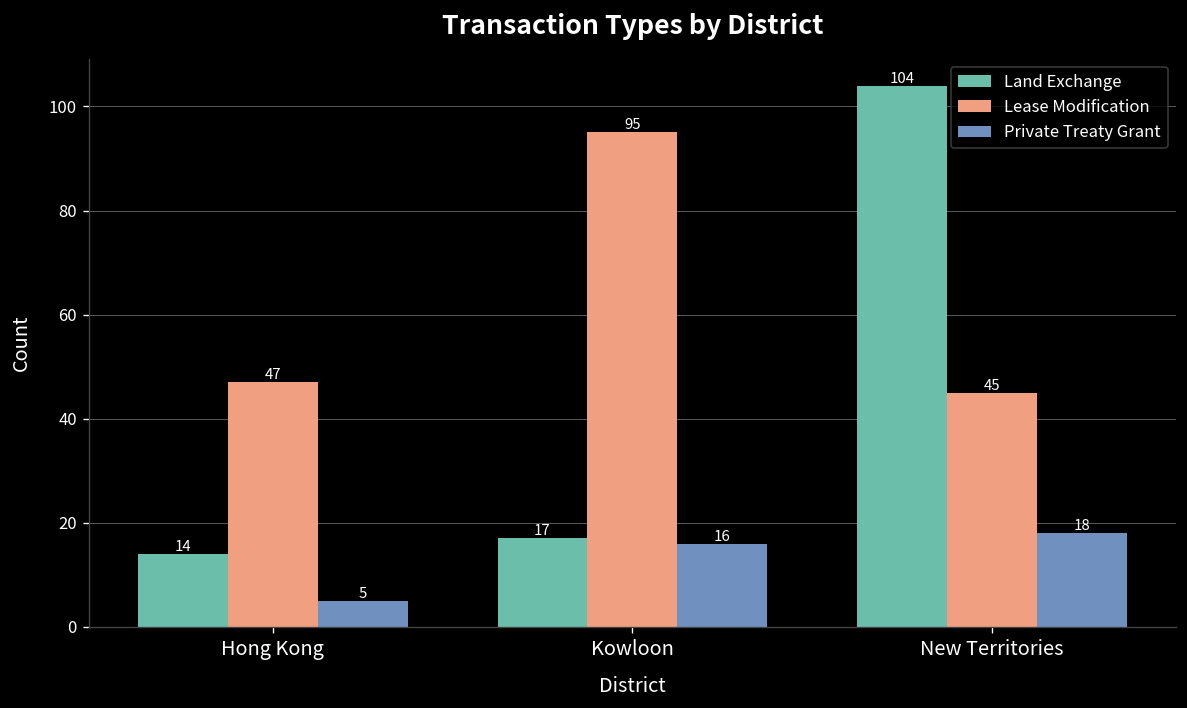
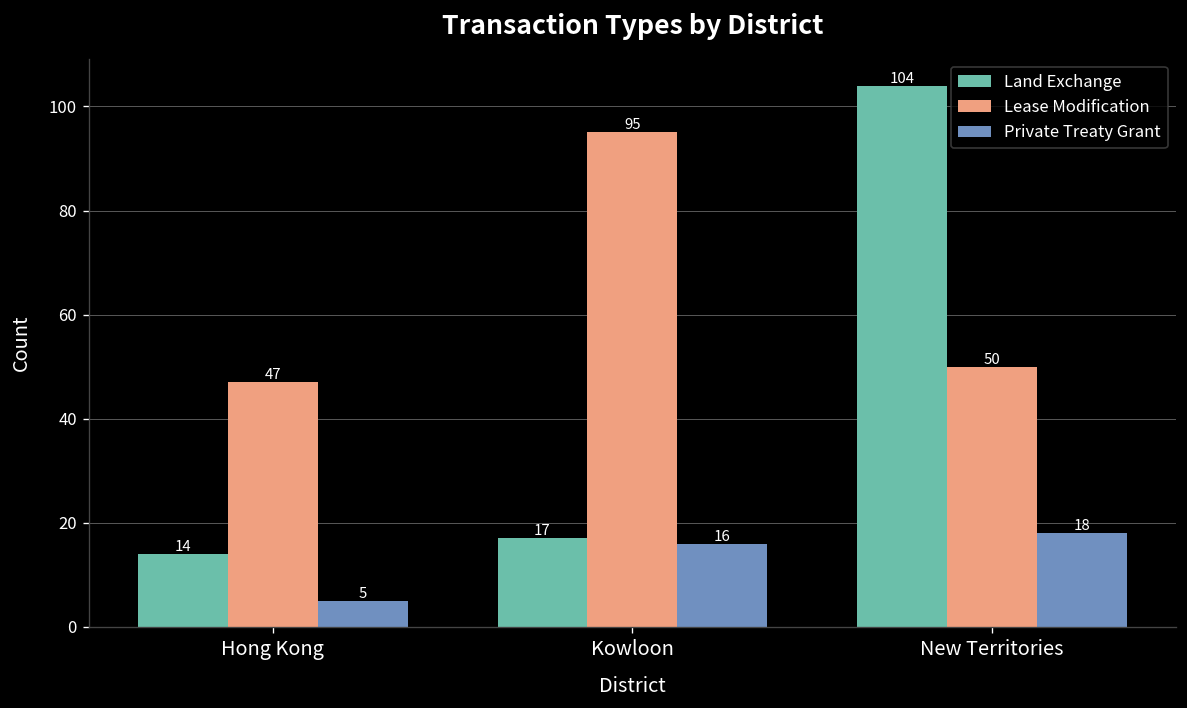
Lease Modification, New Territories: 45 -> 50
